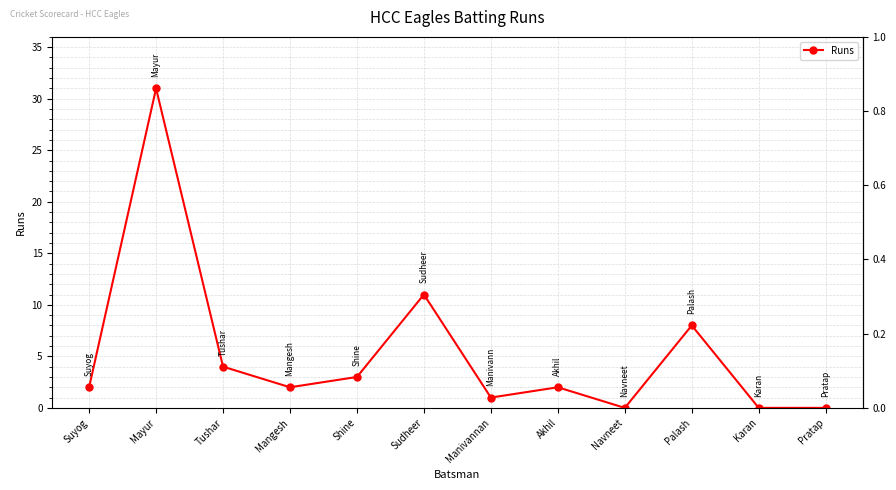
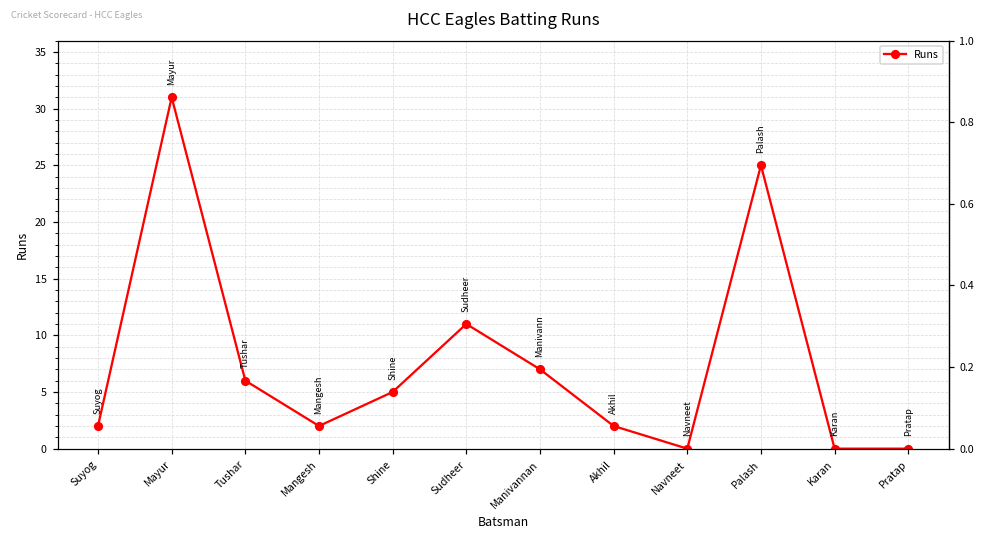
Tushar: 4 -> 6
Shine: 3 -> 5
Manivannan: 1 -> 7
Palash: 8 -> 25
